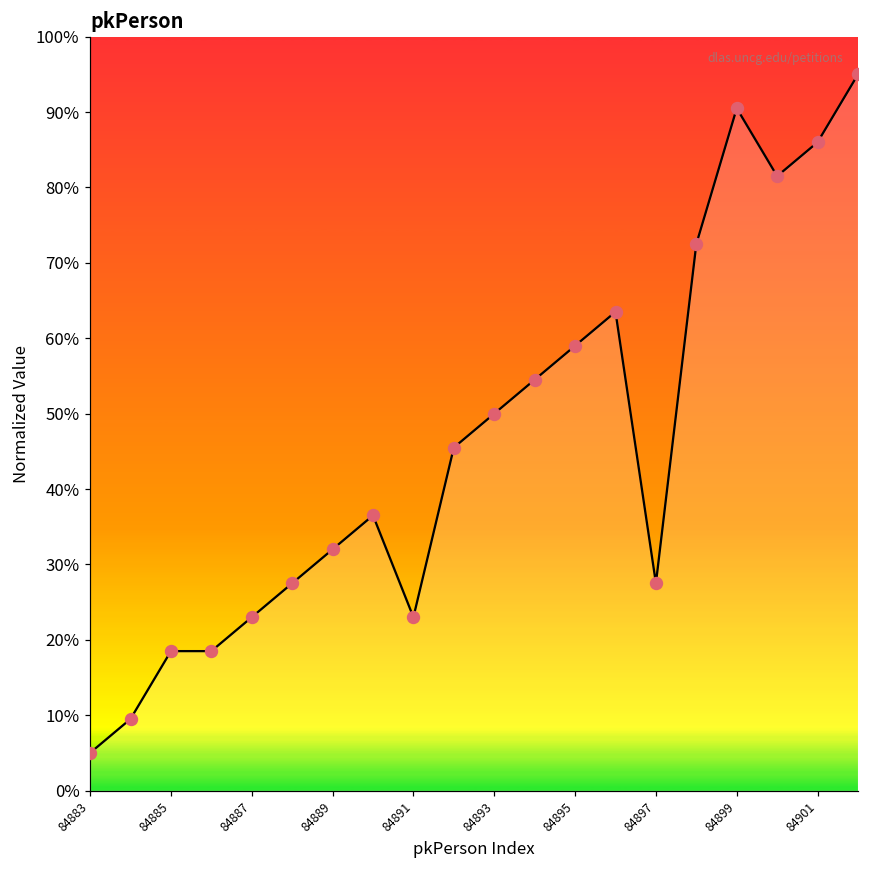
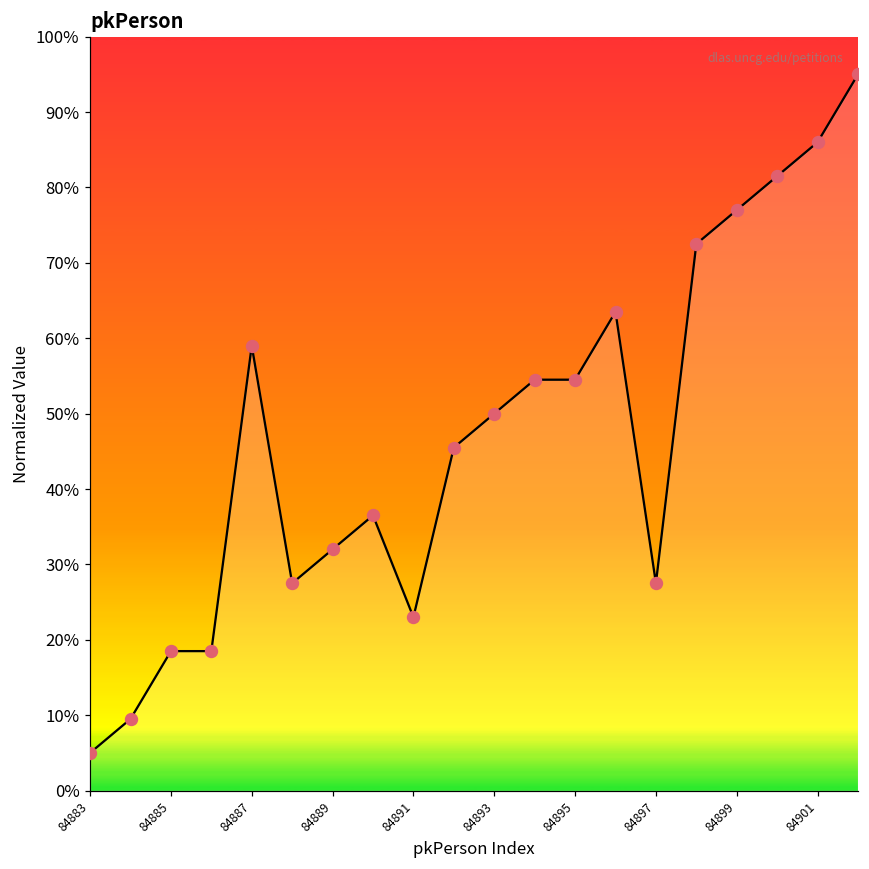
84887: 23% -> 59%
84895: 59% -> 55%
84899: 91% -> 77%
